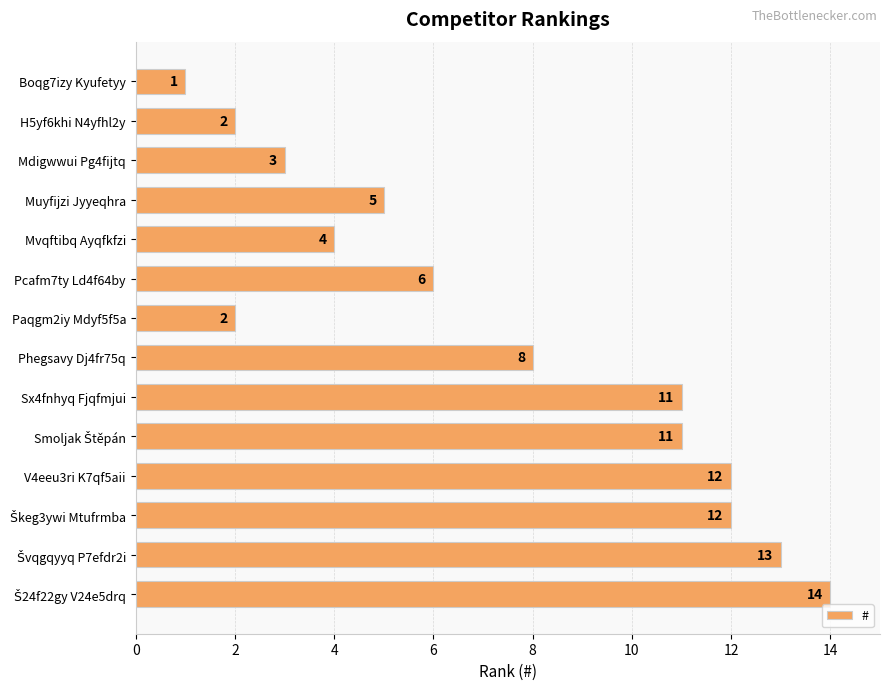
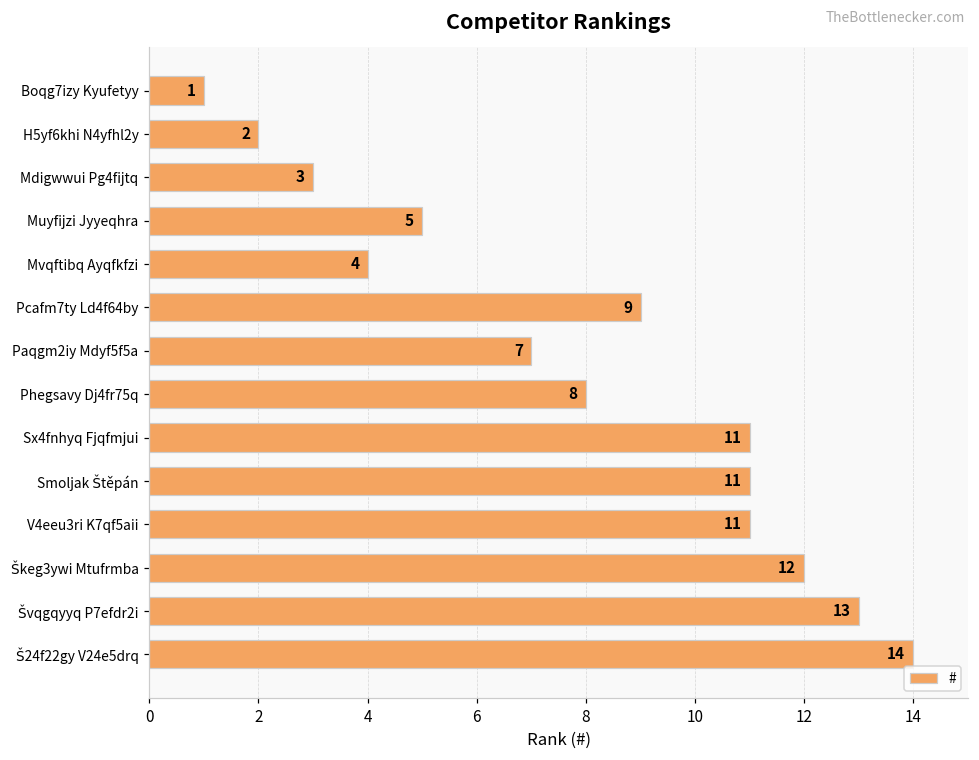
Pcafm7ty Ld4f64by: 6 -> 9
Paqgm2iy Mdyf5f5a: 2 -> 7
V4eeu3ri K7qf5aii: 12 -> 11
